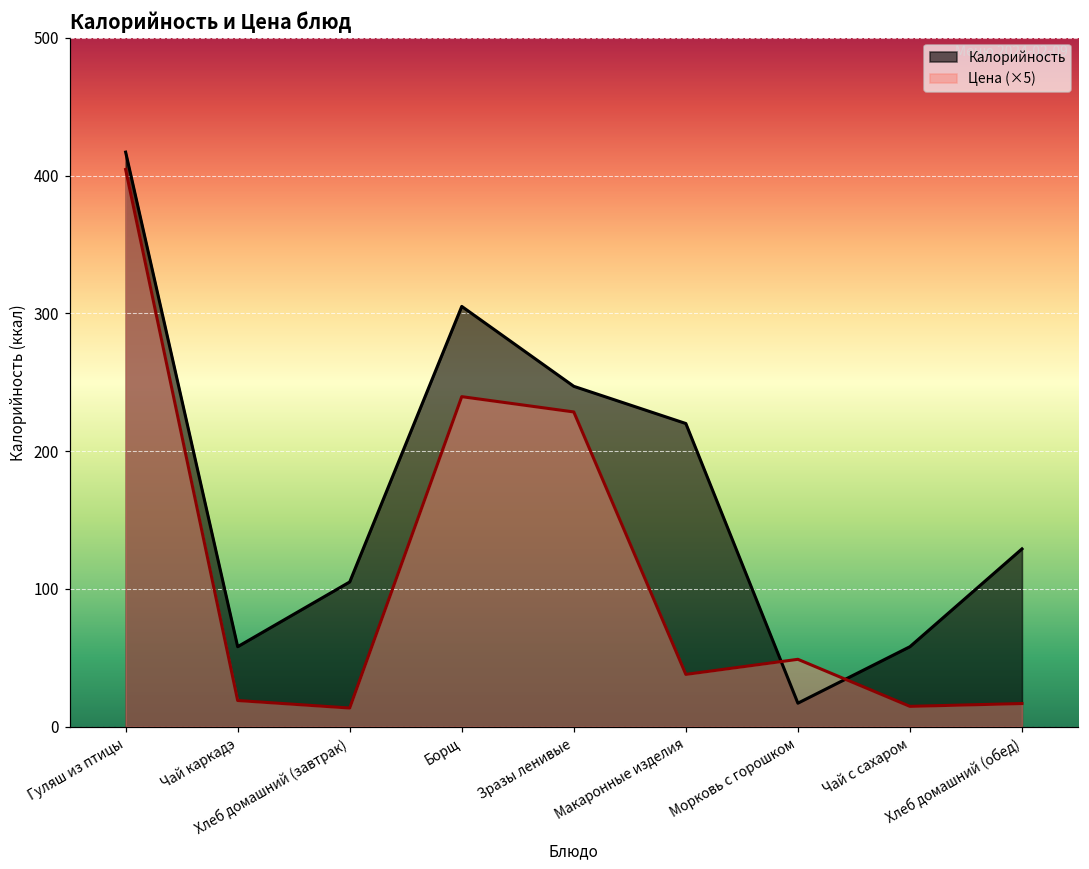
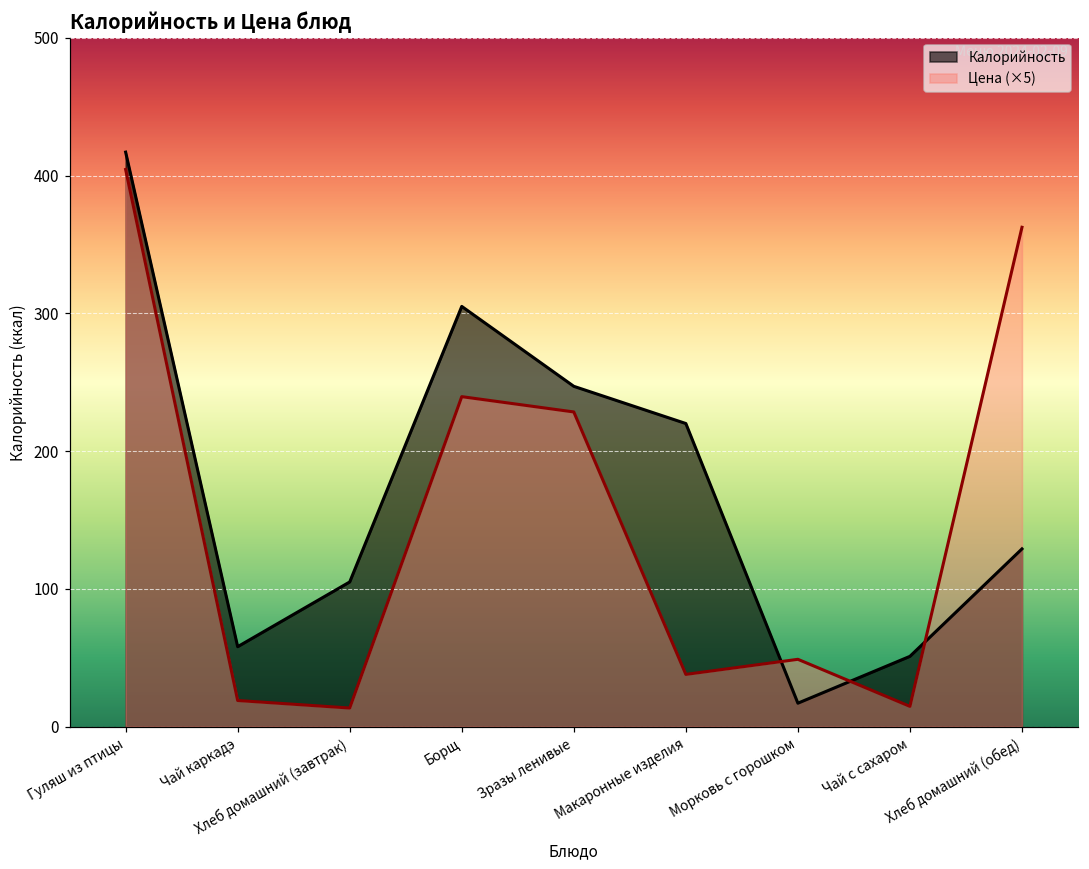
Калорийность, Чай с сахаром: 58 -> 51
Цена (×5), Хлеб домашний (обед): 17 -> 362
